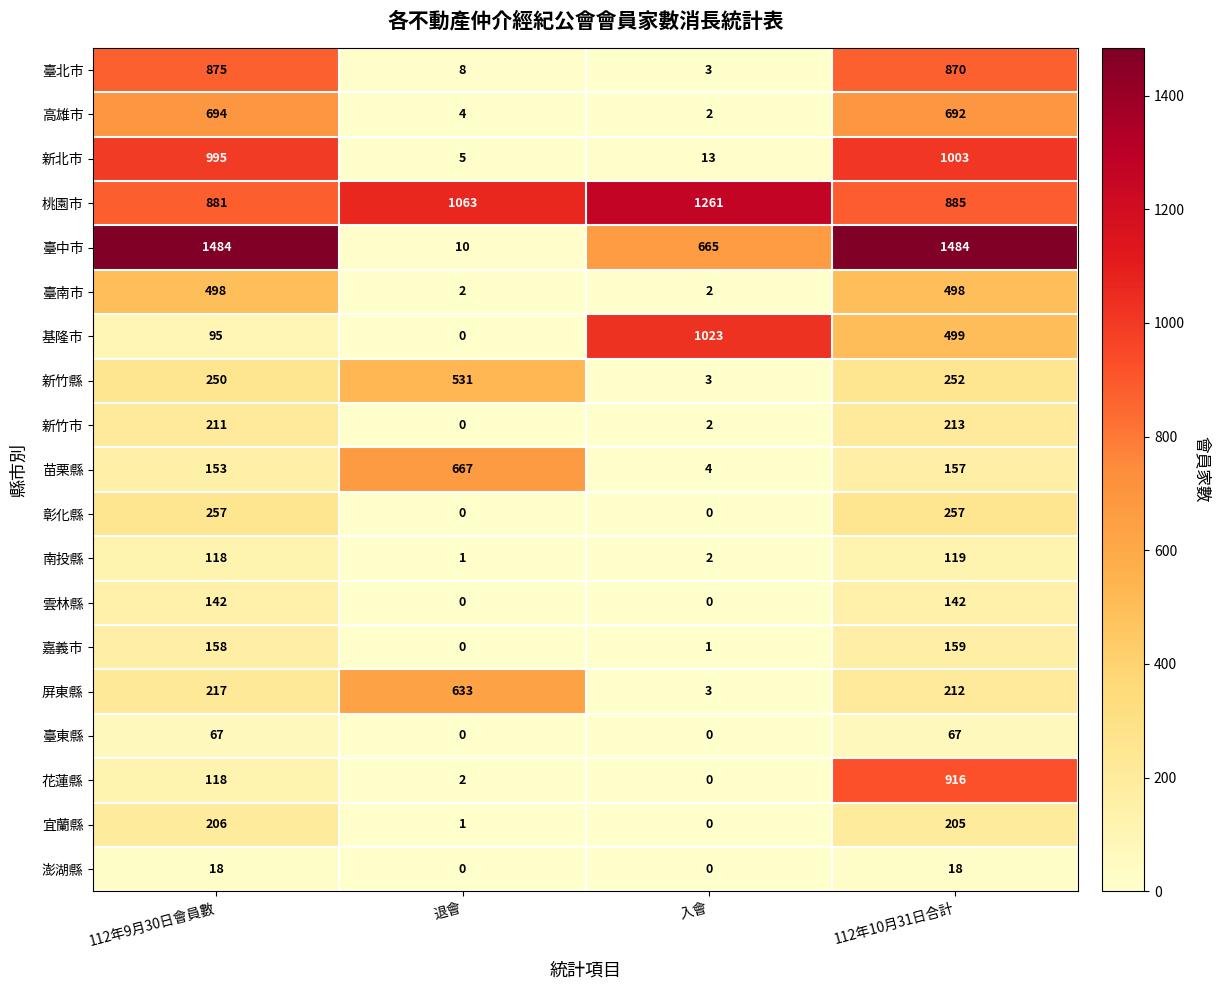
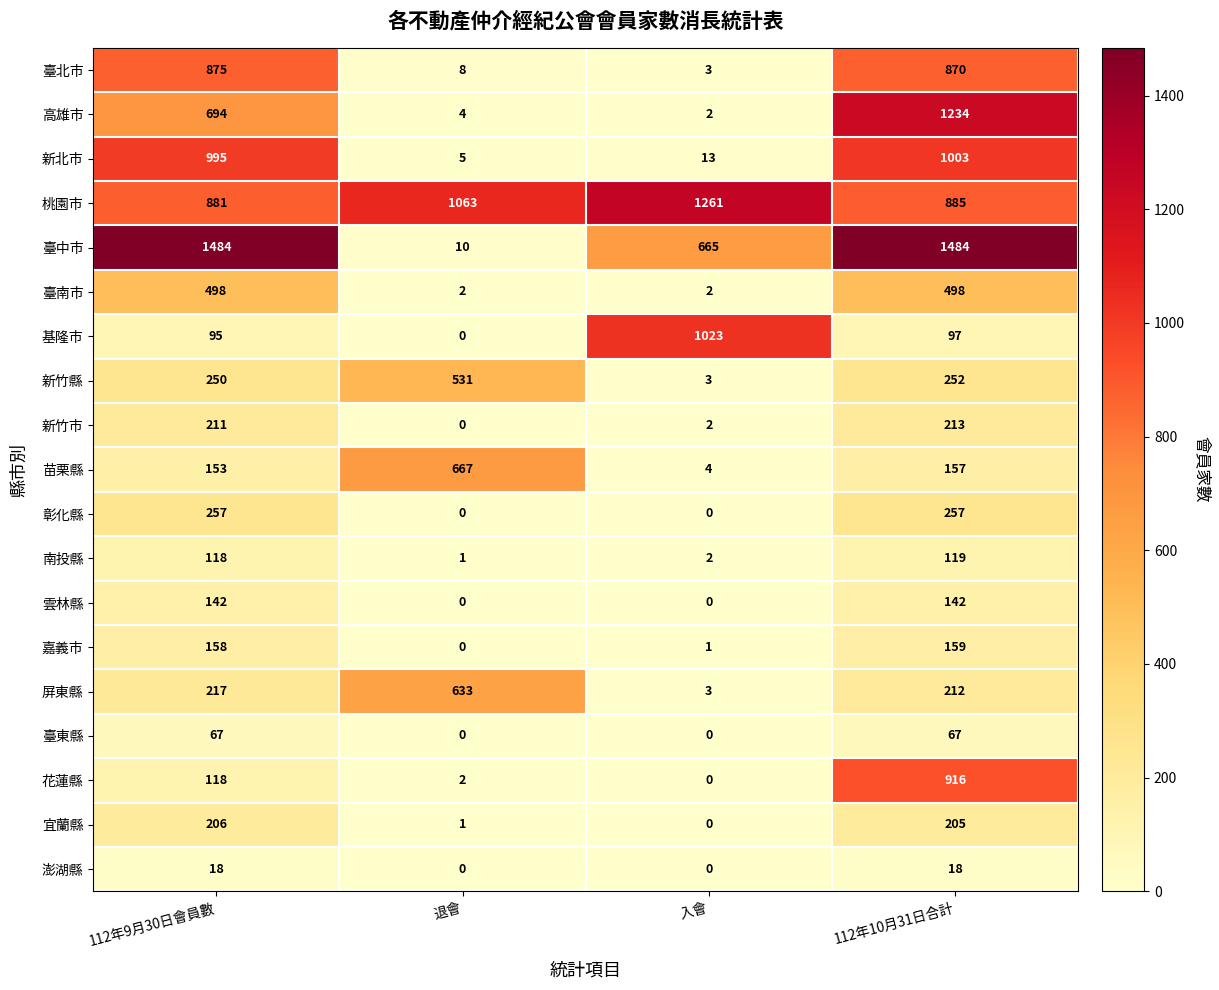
高雄市, 112年10月31日合計: 692 -> 1234
基隆市, 112年10月31日合計: 499 -> 97
